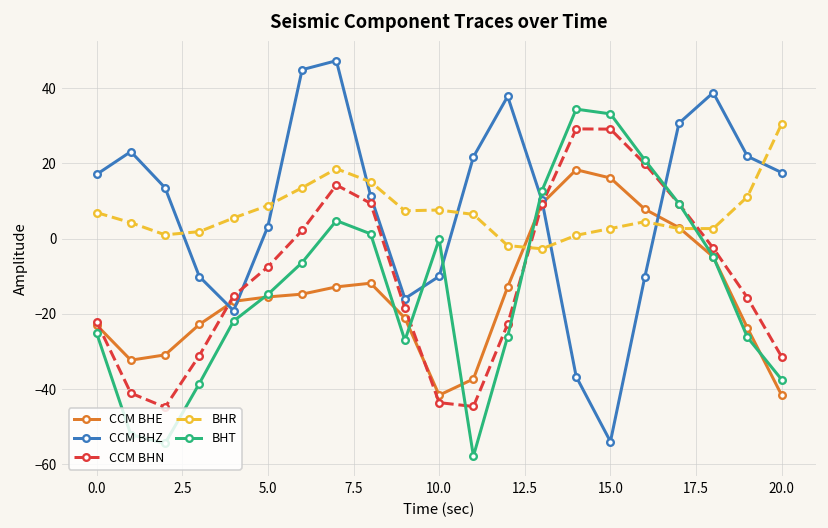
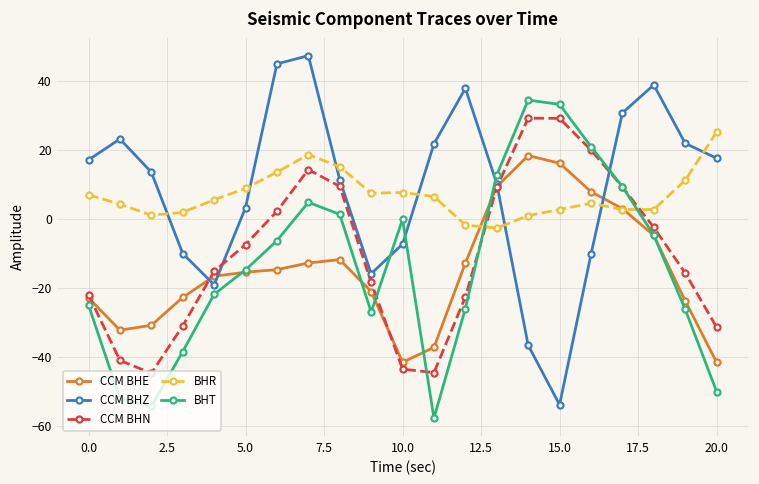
CCM BHZ, 10.0: -10 -> -7
BHR, 20.0: 31 -> 25
BHT, 20.0: -38 -> -50
